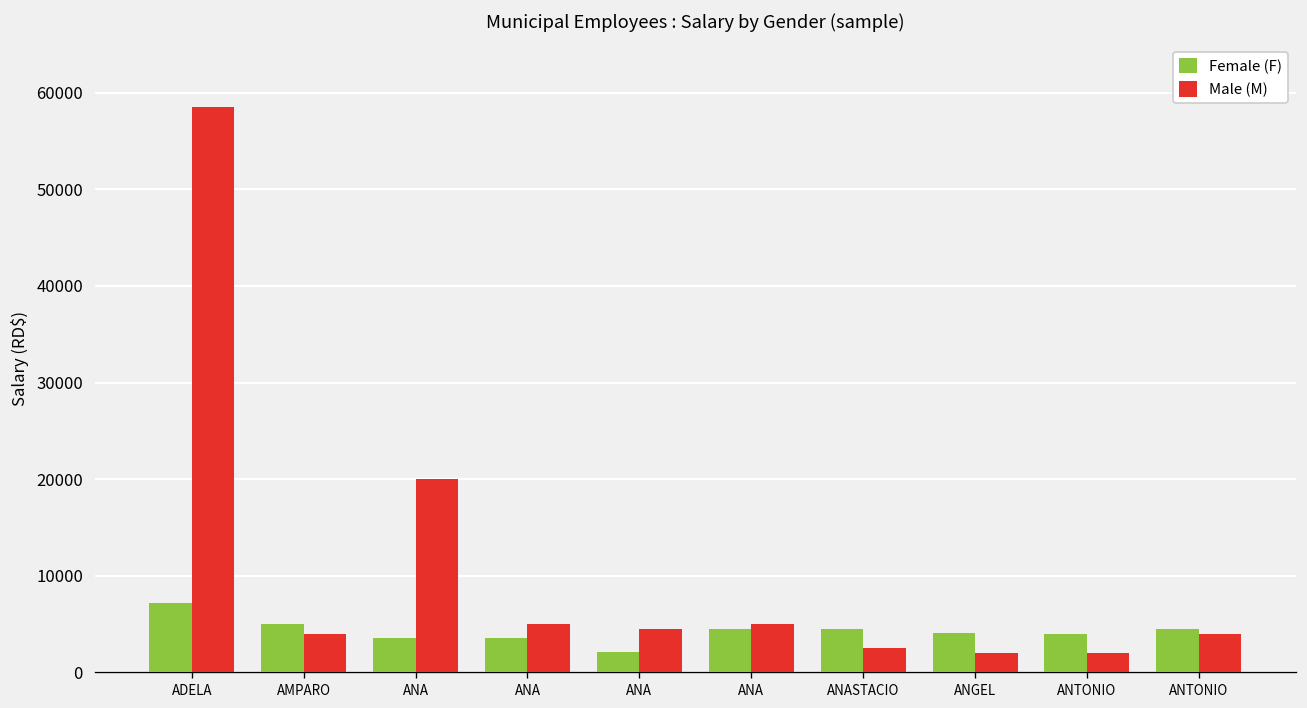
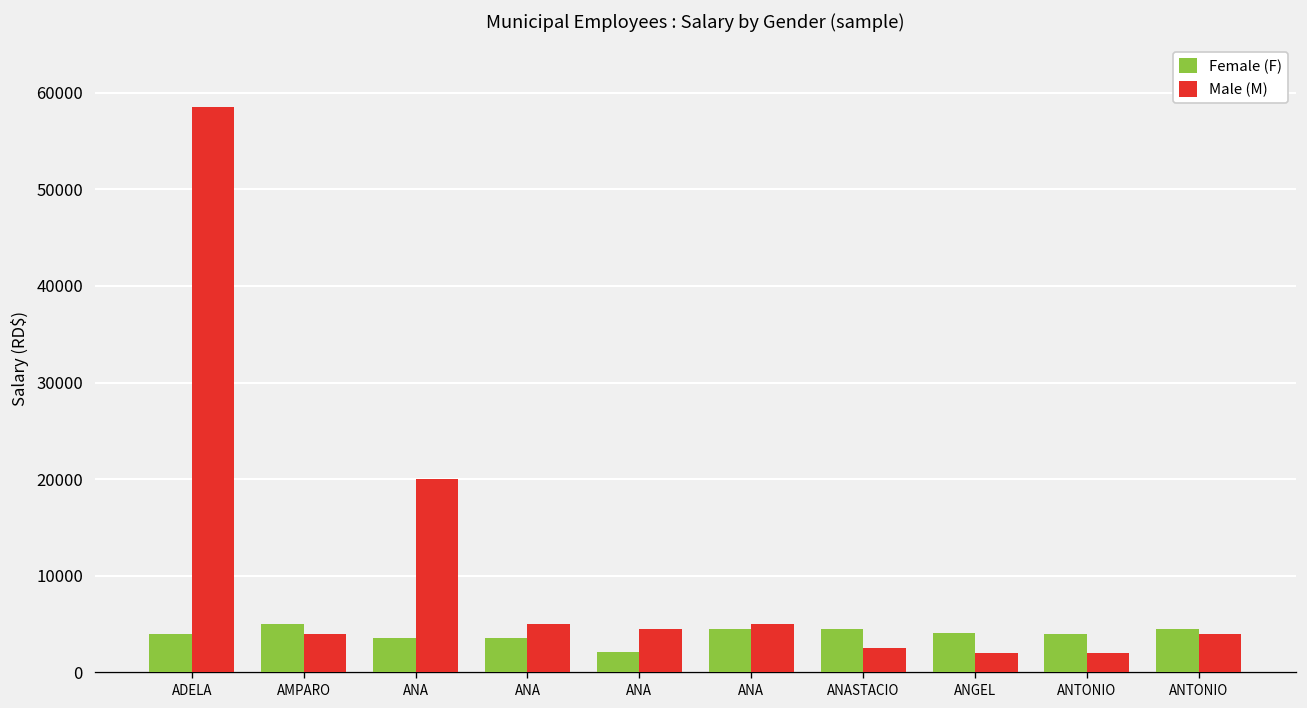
Female (F), ADELA: 7000 -> 4000
